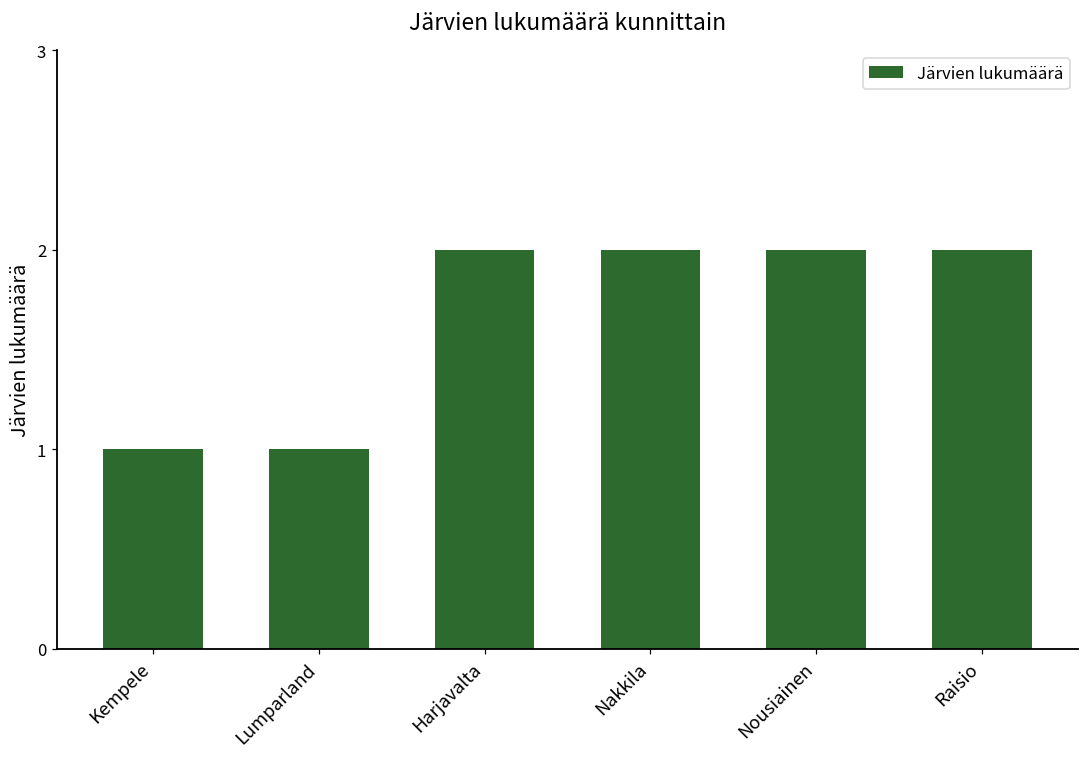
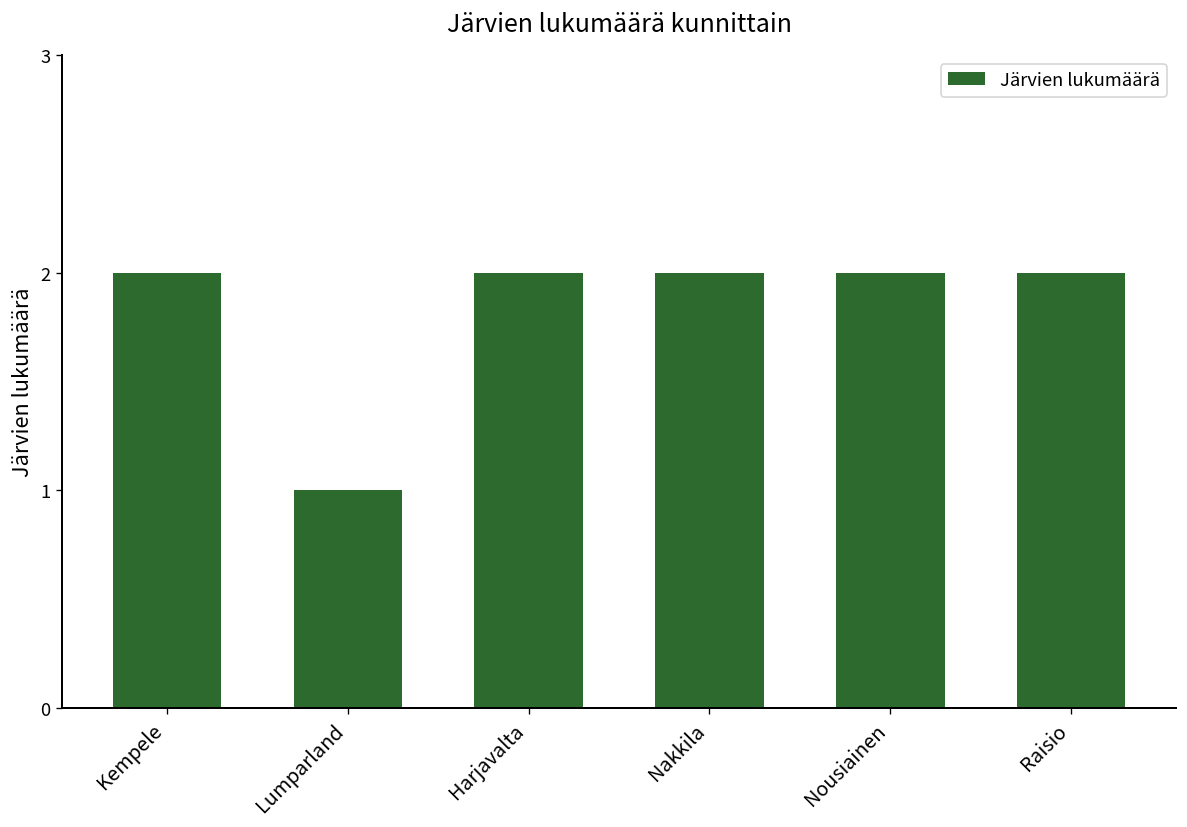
Kempele: 1 -> 2
